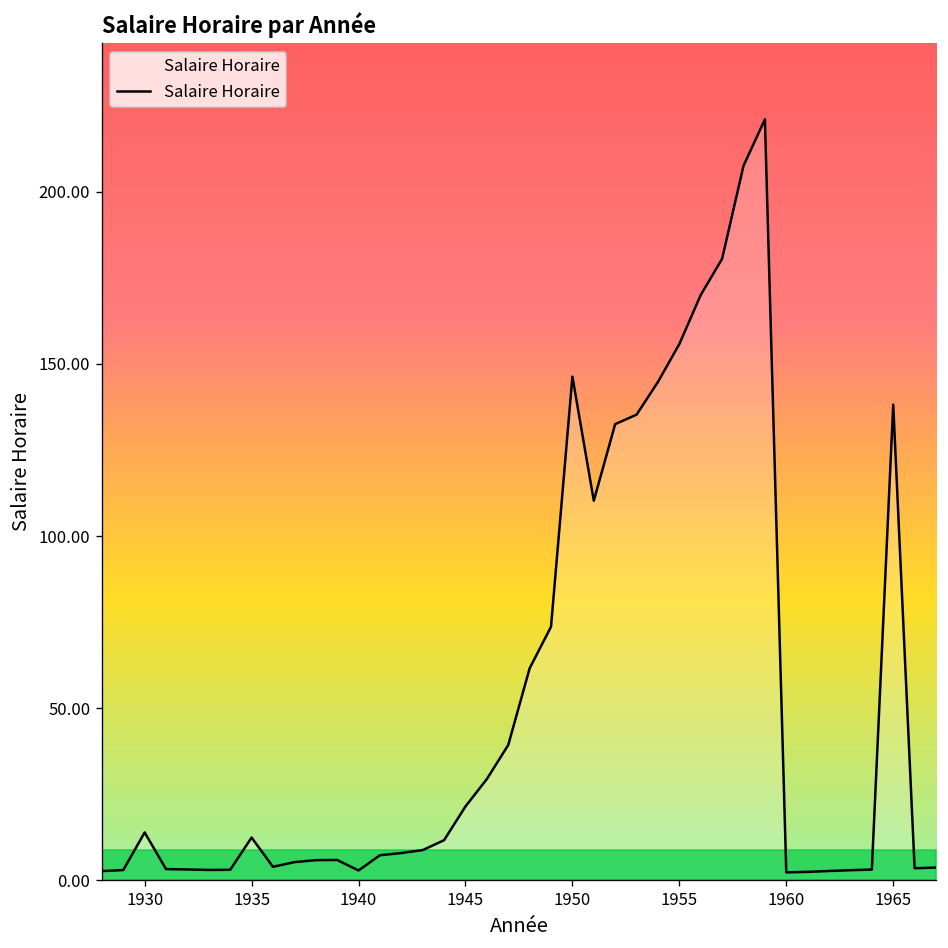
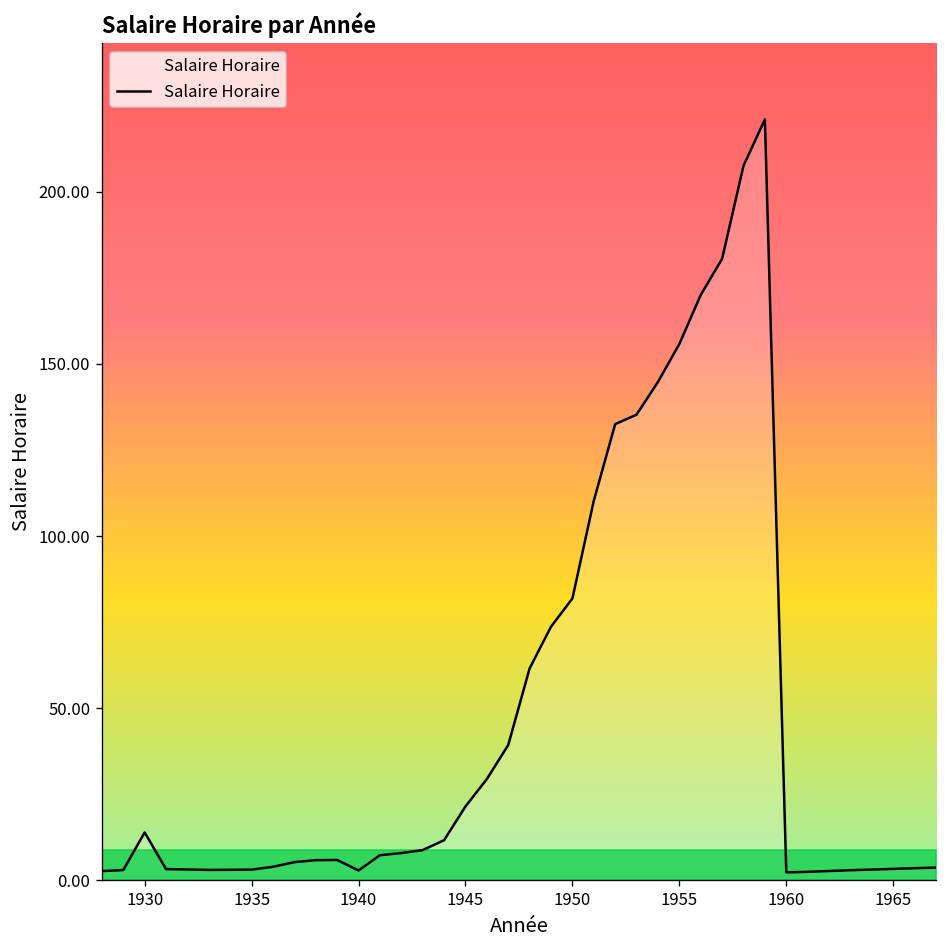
Salaire Horaire, 1935: 12 -> 3
Salaire Horaire, 1950: 146 -> 82
Salaire Horaire, 1965: 138 -> 3
